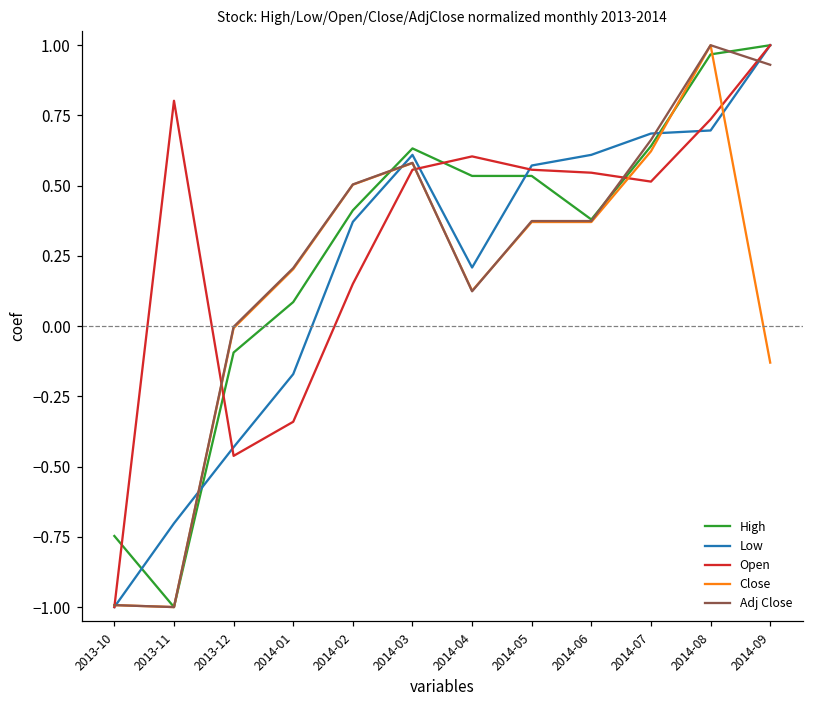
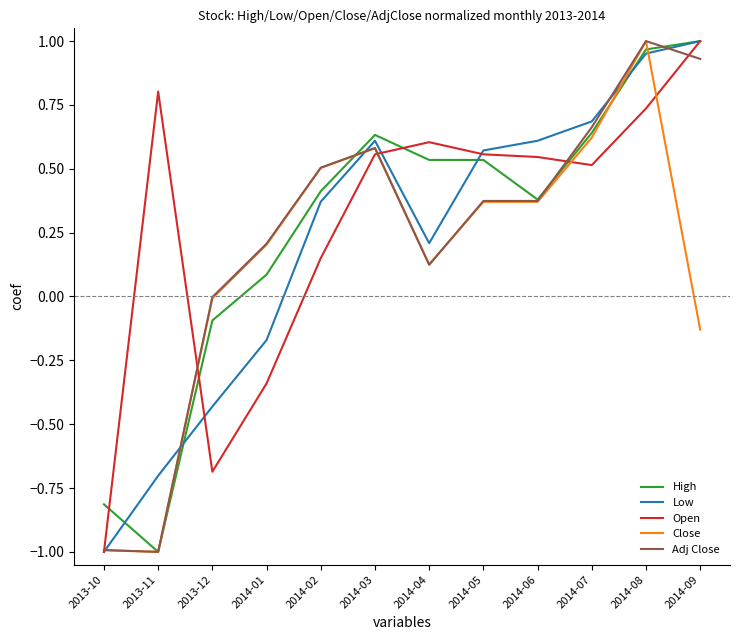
High, 2013-10: -0.75 -> -0.81
Open, 2013-12: -0.46 -> -0.69
Low, 2014-08: 0.70 -> 0.95
